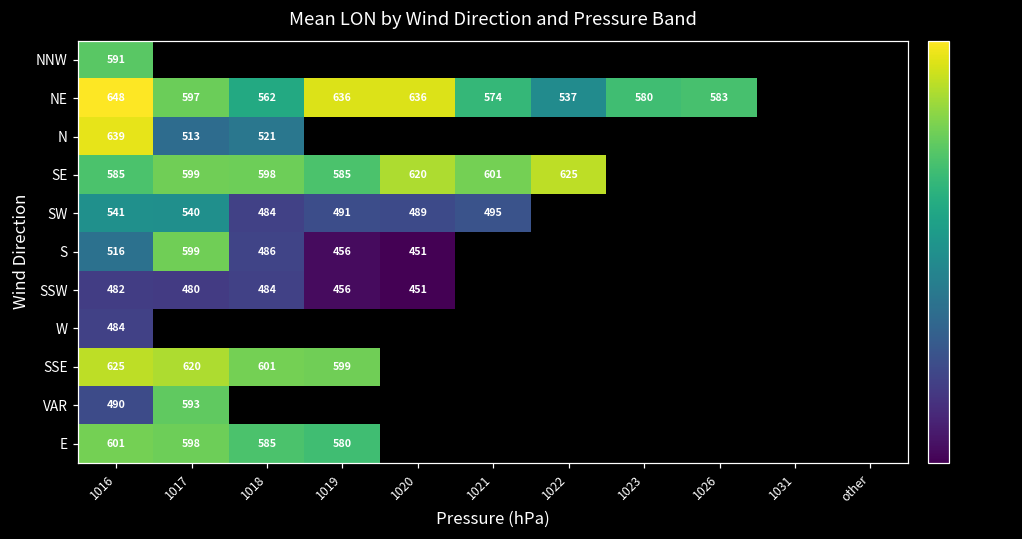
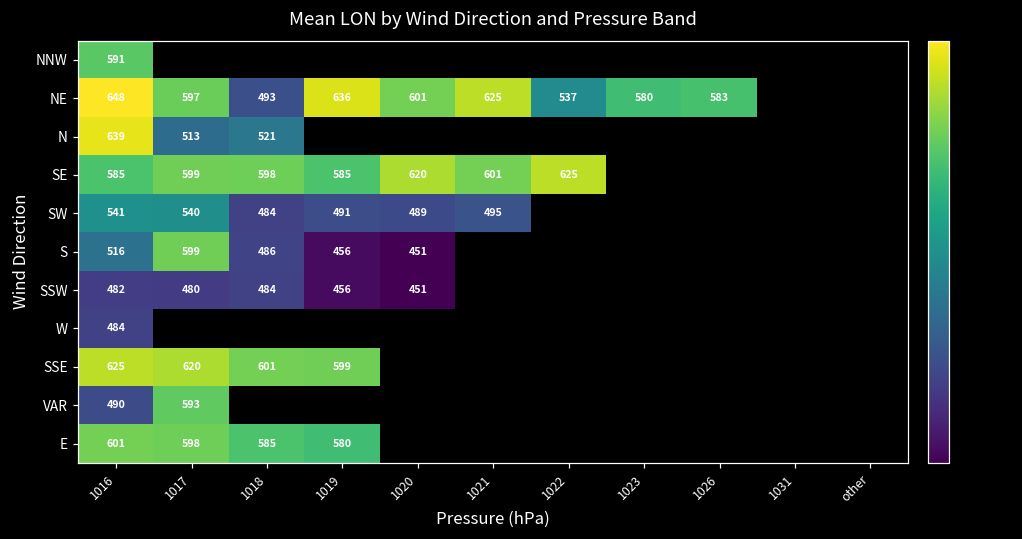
NE, 1018: 562 -> 493
NE, 1020: 636 -> 601
NE, 1021: 574 -> 625
